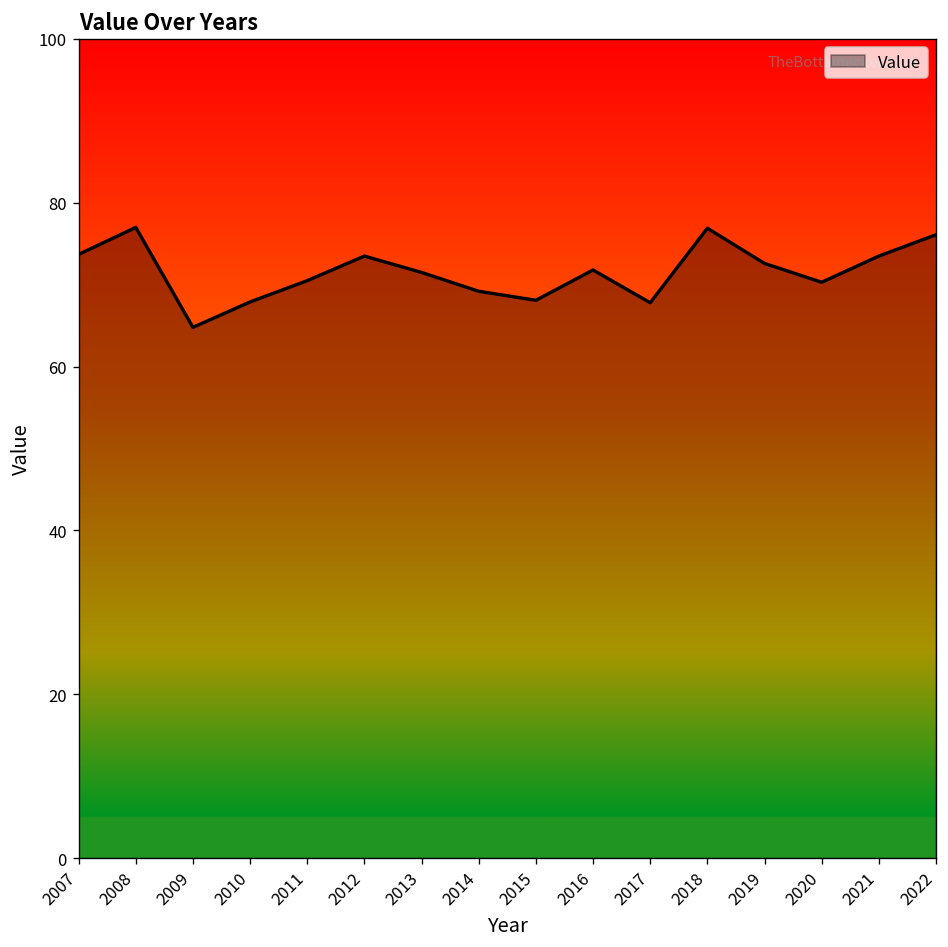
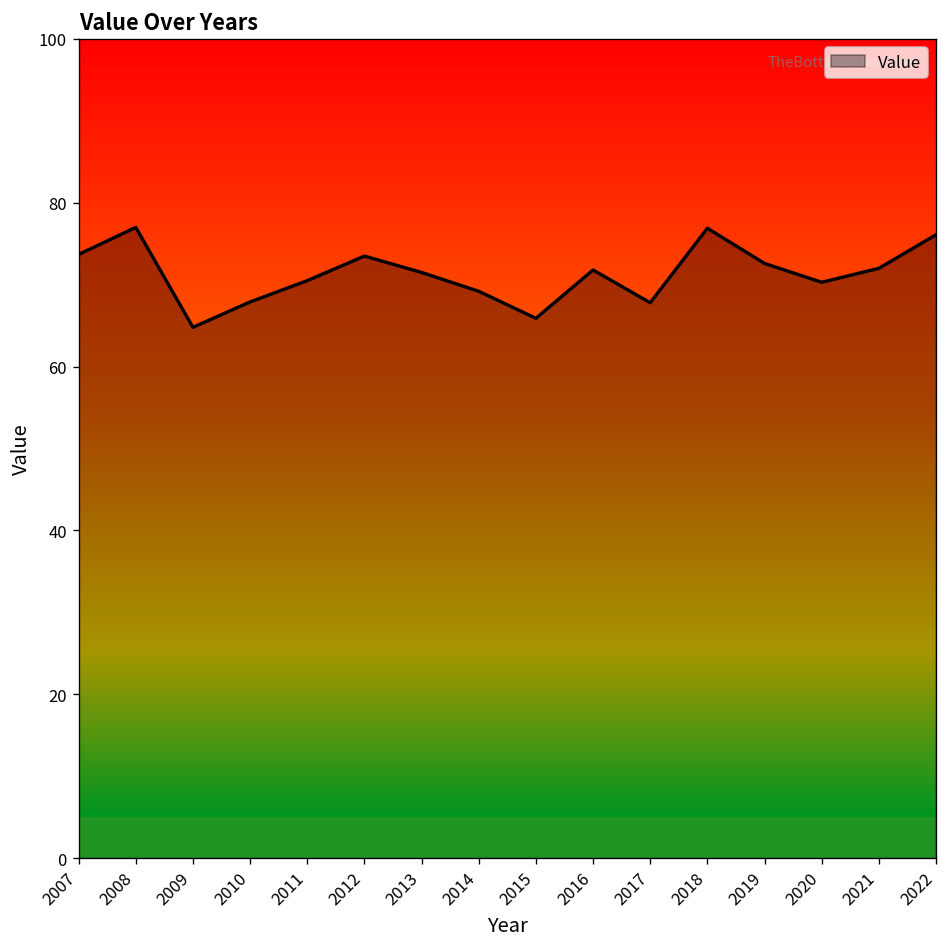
2015: 68 -> 66
2021: 74 -> 72
